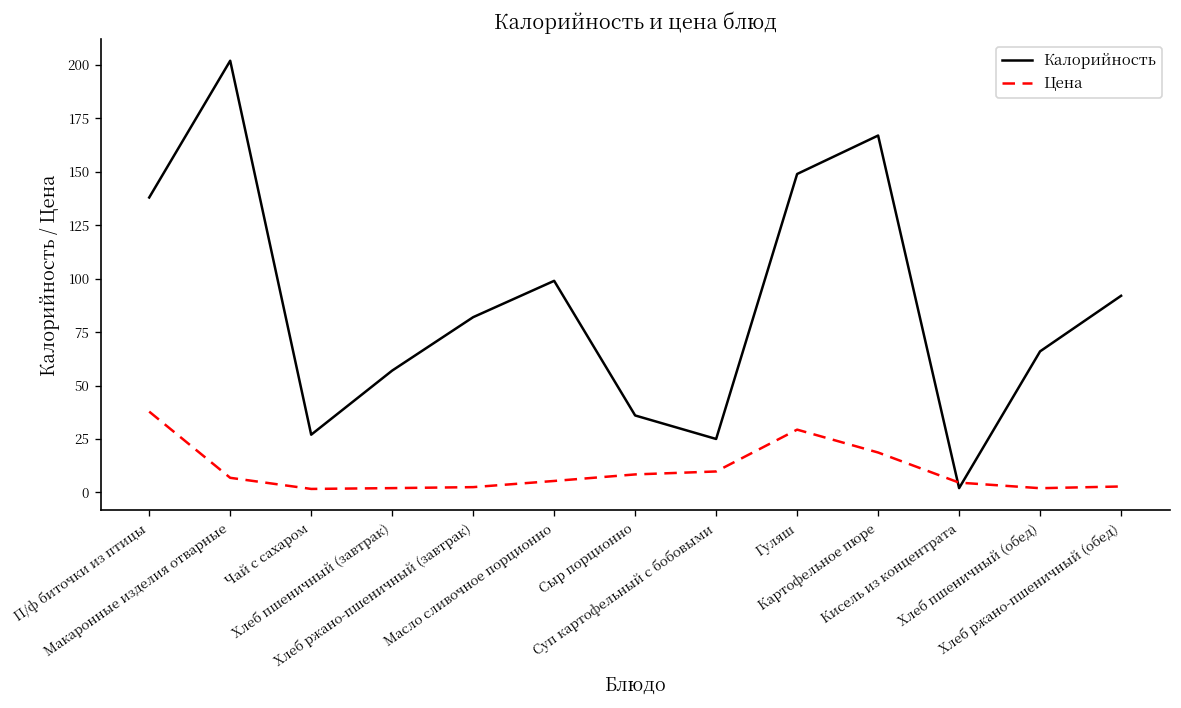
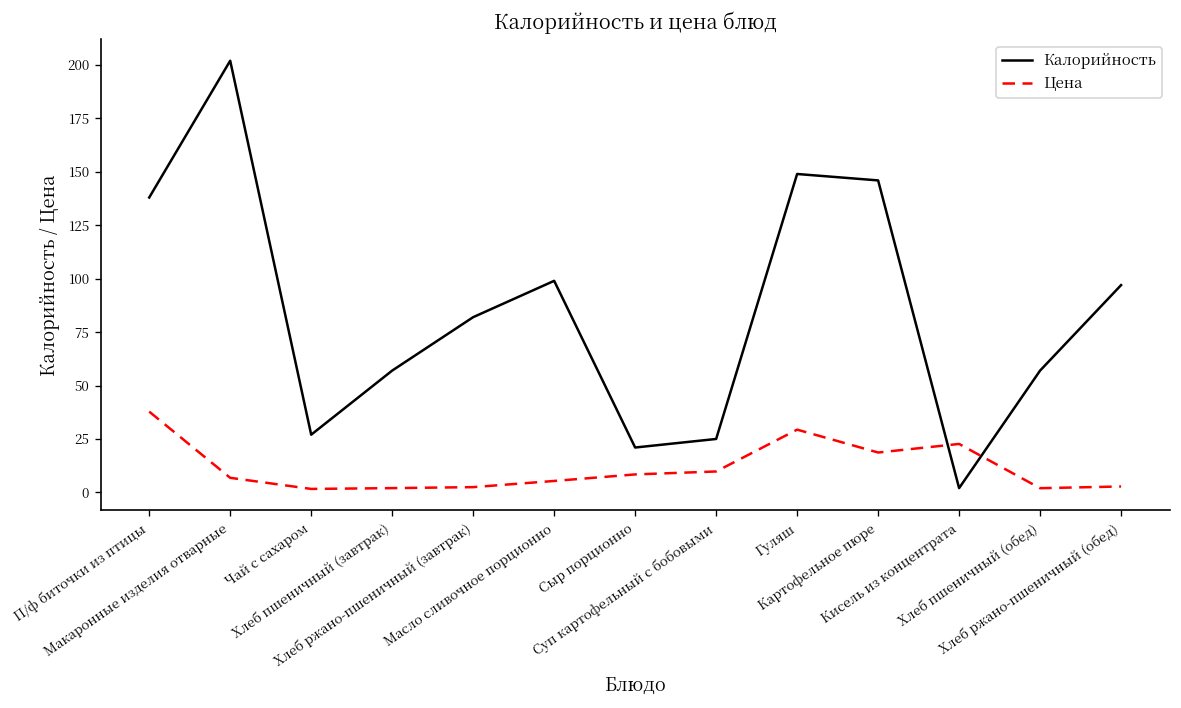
Калорийность, Сыр порционно: 36 -> 21
Калорийность, Картофельное пюре: 167 -> 146
Цена, Кисель из концентрата: 5 -> 23
Калорийность, Хлеб пшеничный (обед): 66 -> 57
Калорийность, Хлеб ржано-пшеничный (обед): 92 -> 97
